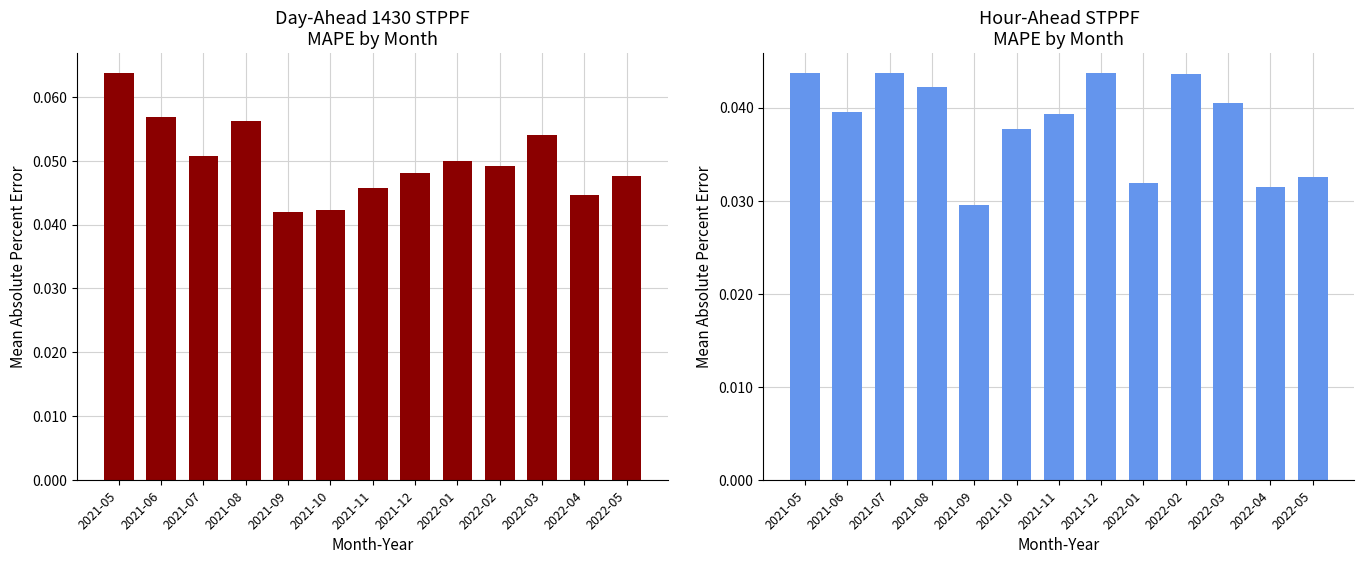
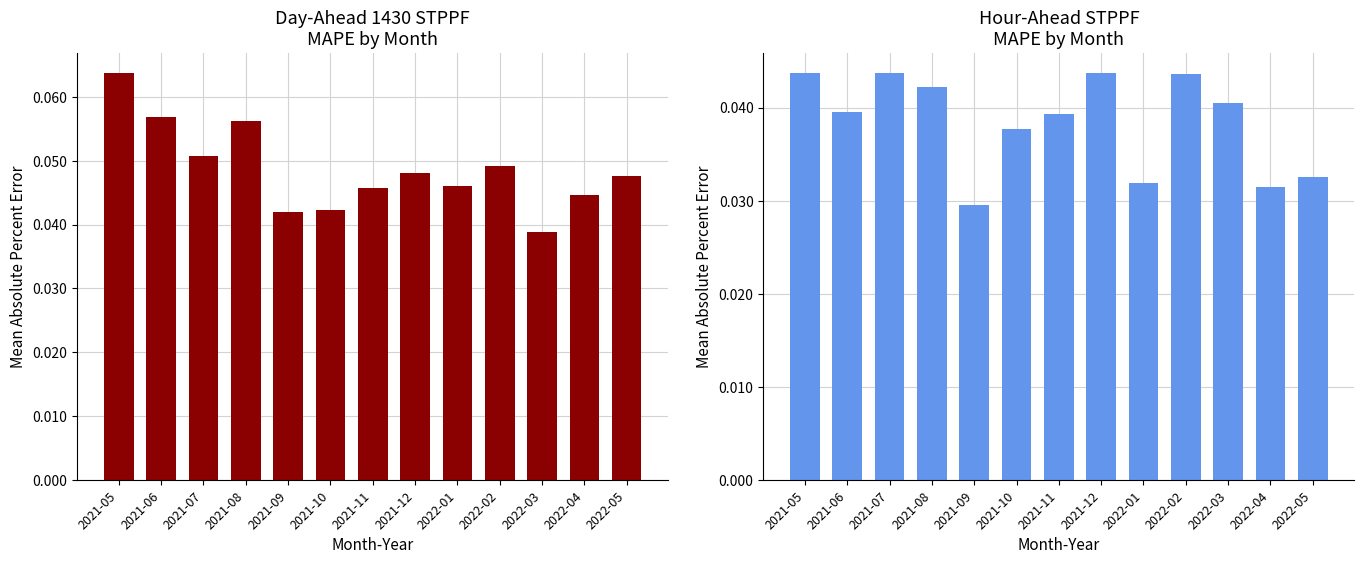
Day-Ahead 1430 STPPF MAPE by Month, 2022-01: 0.050 -> 0.046
Day-Ahead 1430 STPPF MAPE by Month, 2022-03: 0.054 -> 0.039
